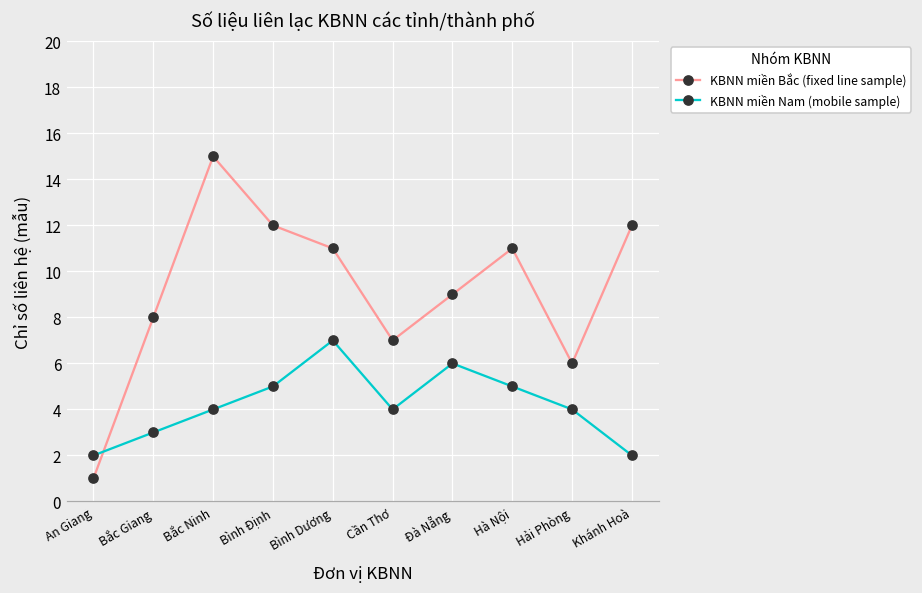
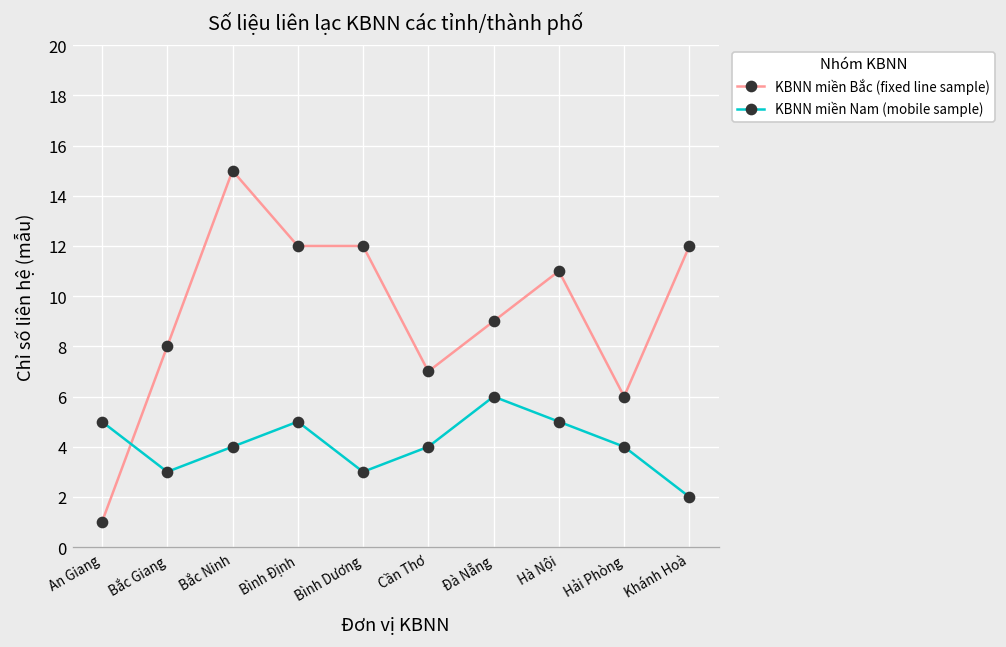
KBNN miền Nam (mobile sample), An Giang: 2 -> 5
KBNN miền Bắc (fixed line sample), Bình Dương: 11 -> 12
KBNN miền Nam (mobile sample), Bình Dương: 7 -> 3
